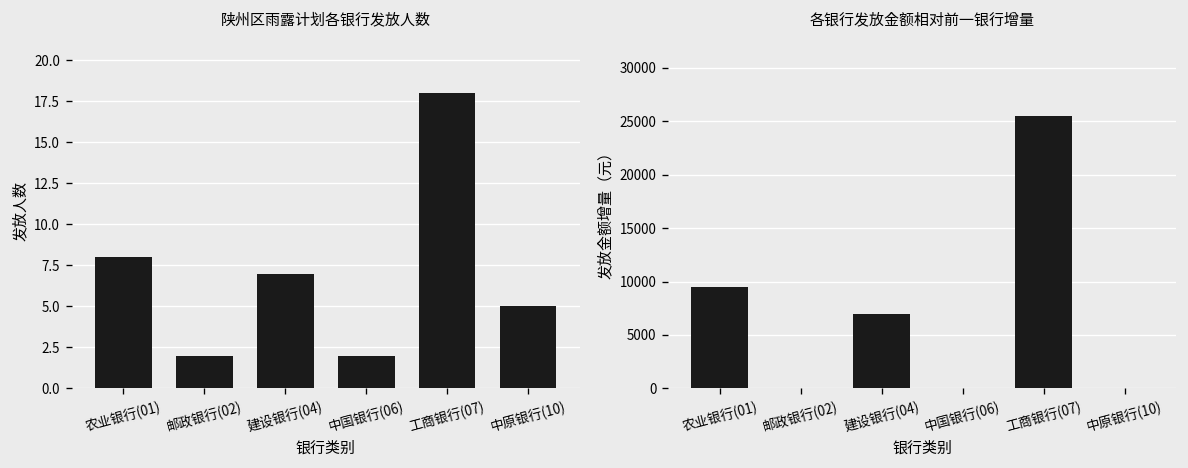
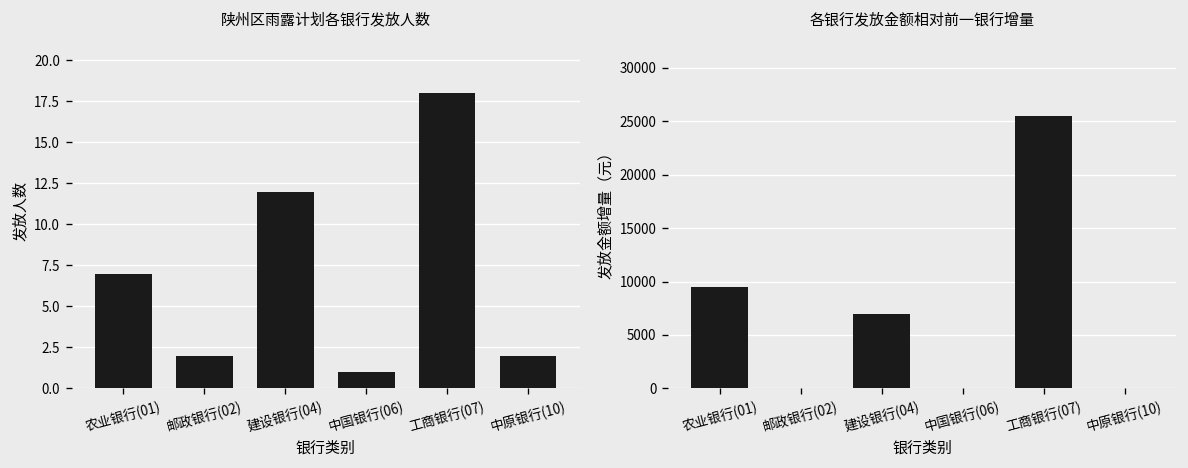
陕州区雨露计划各银行发放人数, 农业银行(01): 8 -> 7
陕州区雨露计划各银行发放人数, 建设银行(04): 7 -> 12
陕州区雨露计划各银行发放人数, 中国银行(06): 2 -> 1
陕州区雨露计划各银行发放人数, 中原银行(10): 5 -> 2
